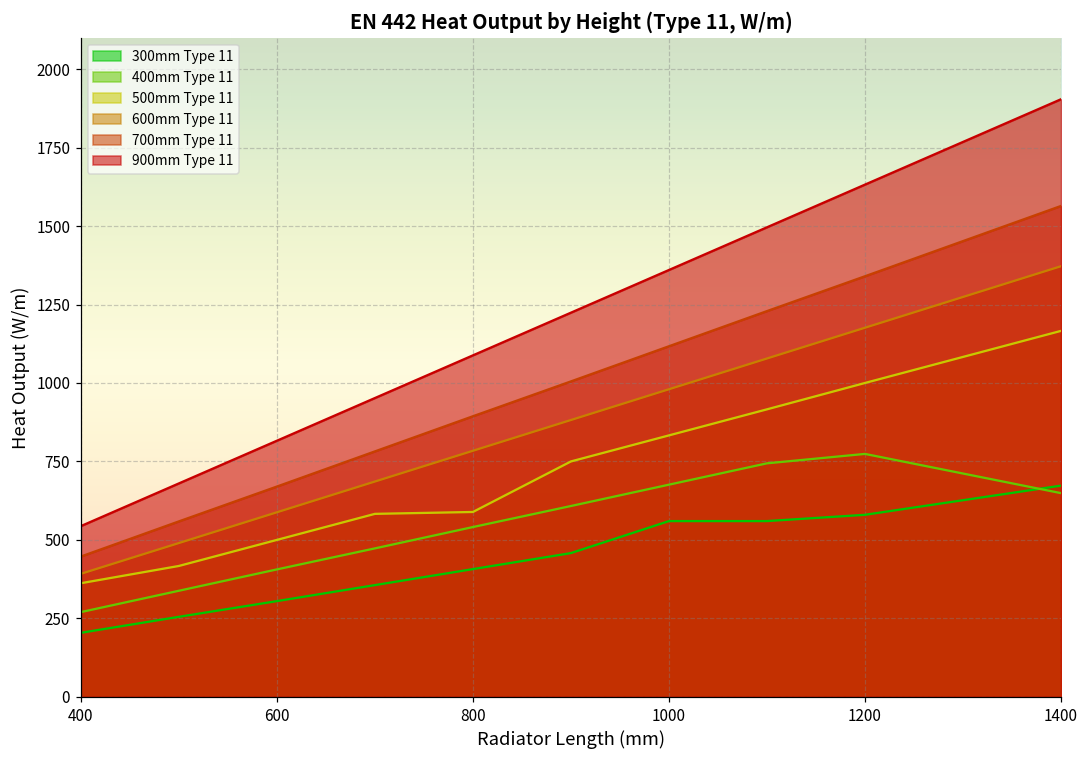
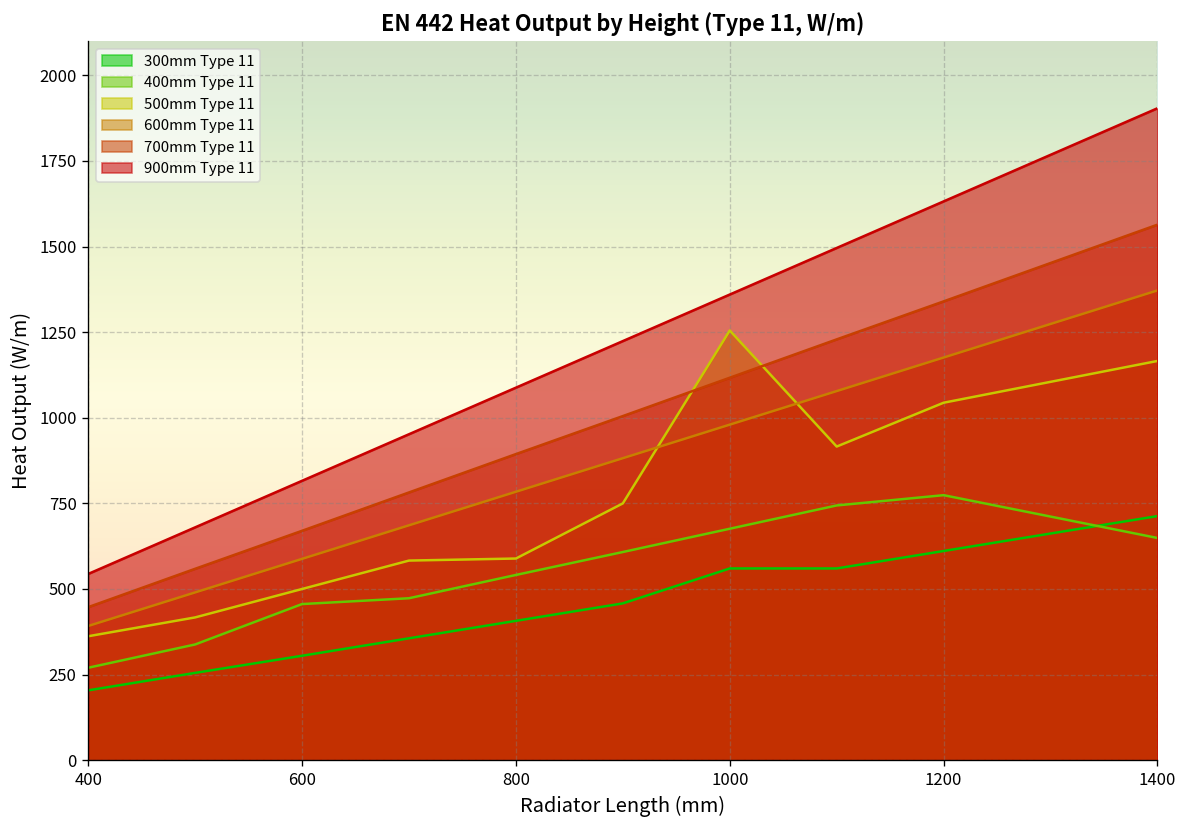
400mm Type 11, 600: 410 -> 460
500mm Type 11, 1000: 830 -> 1260
300mm Type 11, 1200: 580 -> 610
500mm Type 11, 1200: 1000 -> 1040
300mm Type 11, 1400: 670 -> 710
